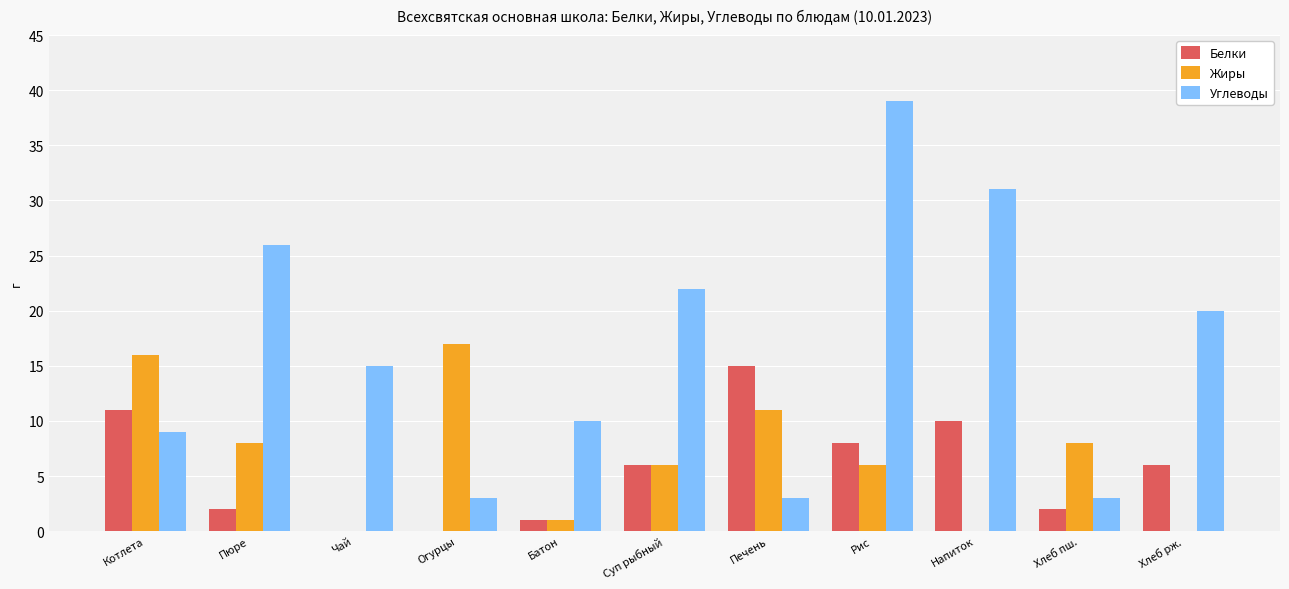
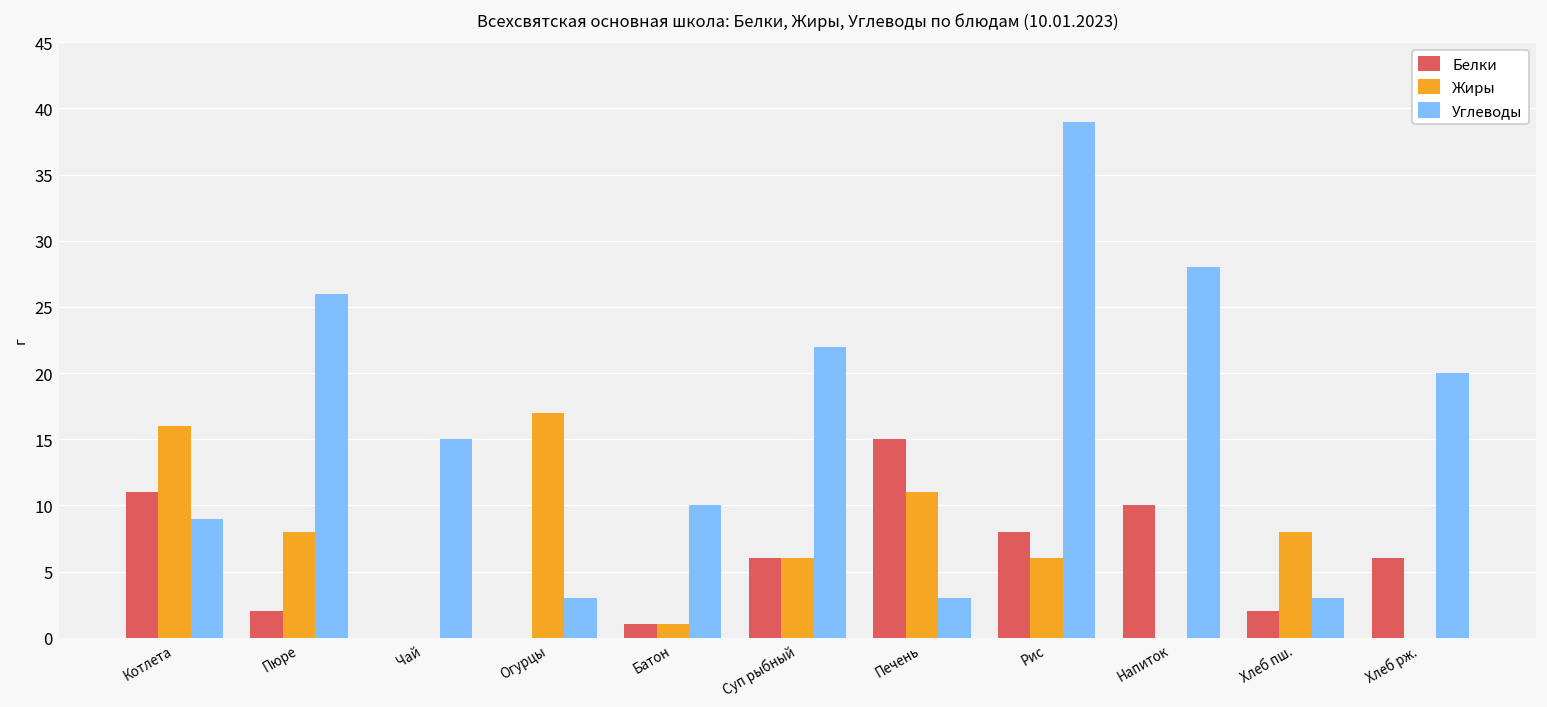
Углеводы, Напиток: 31 -> 28
